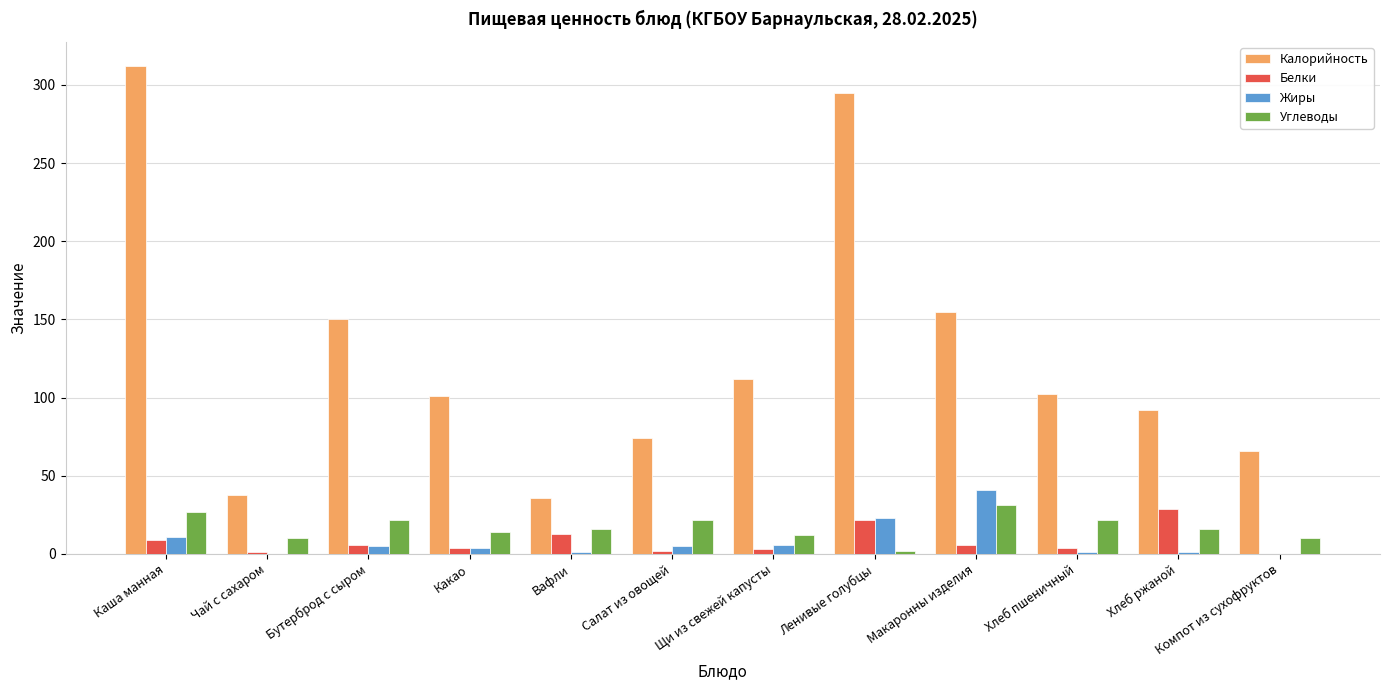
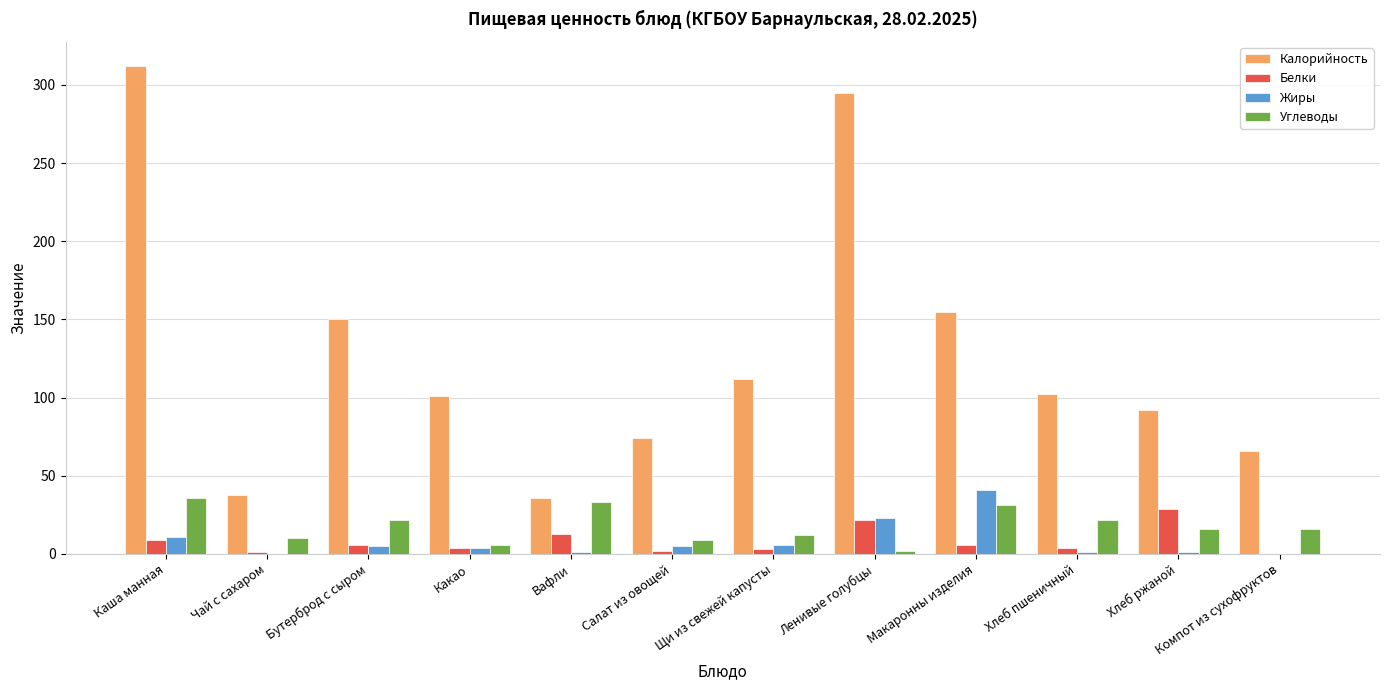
Углеводы, Каша манная: 27 -> 36
Углеводы, Какао: 14 -> 6
Углеводы, Вафли: 16 -> 33
Углеводы, Салат из овощей: 22 -> 9
Углеводы, Компот из сухофруктов: 10 -> 16
